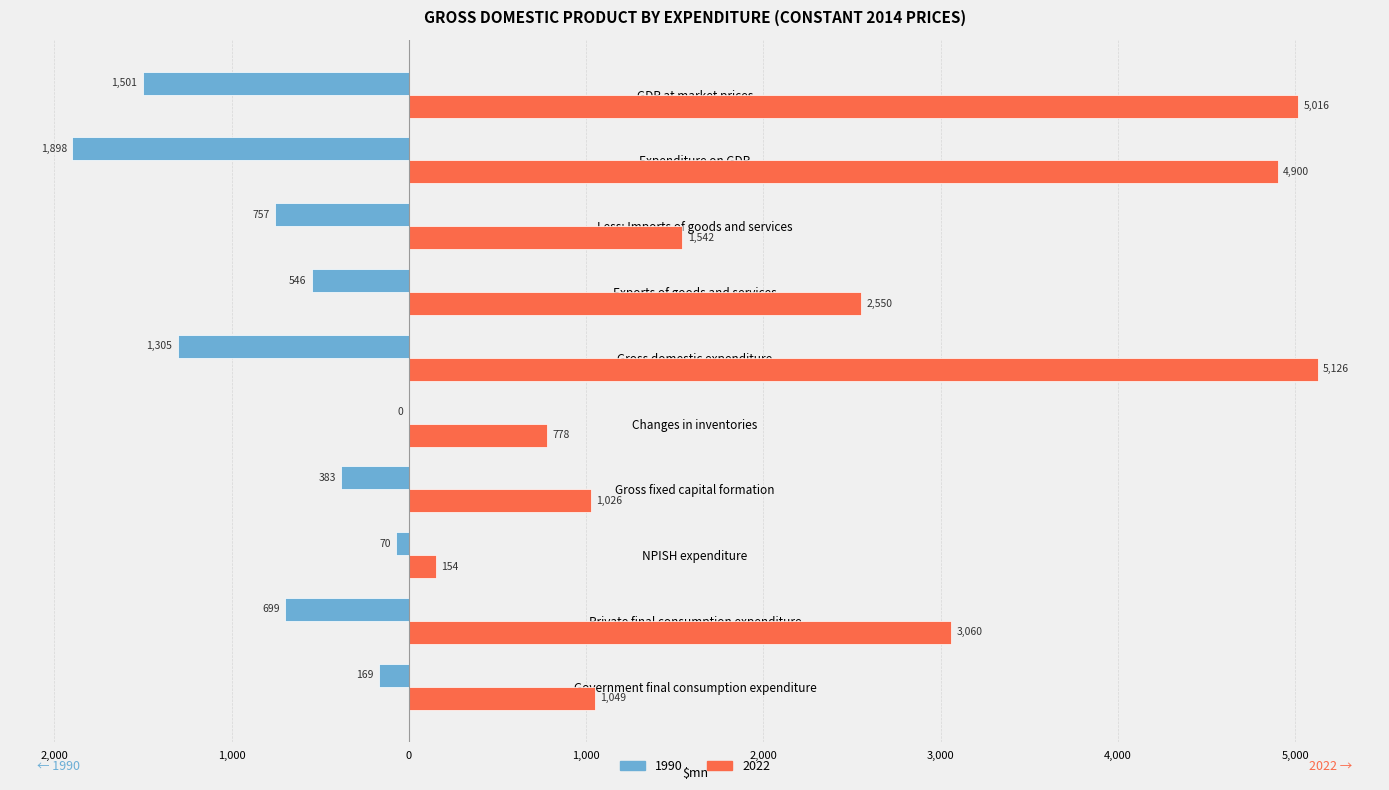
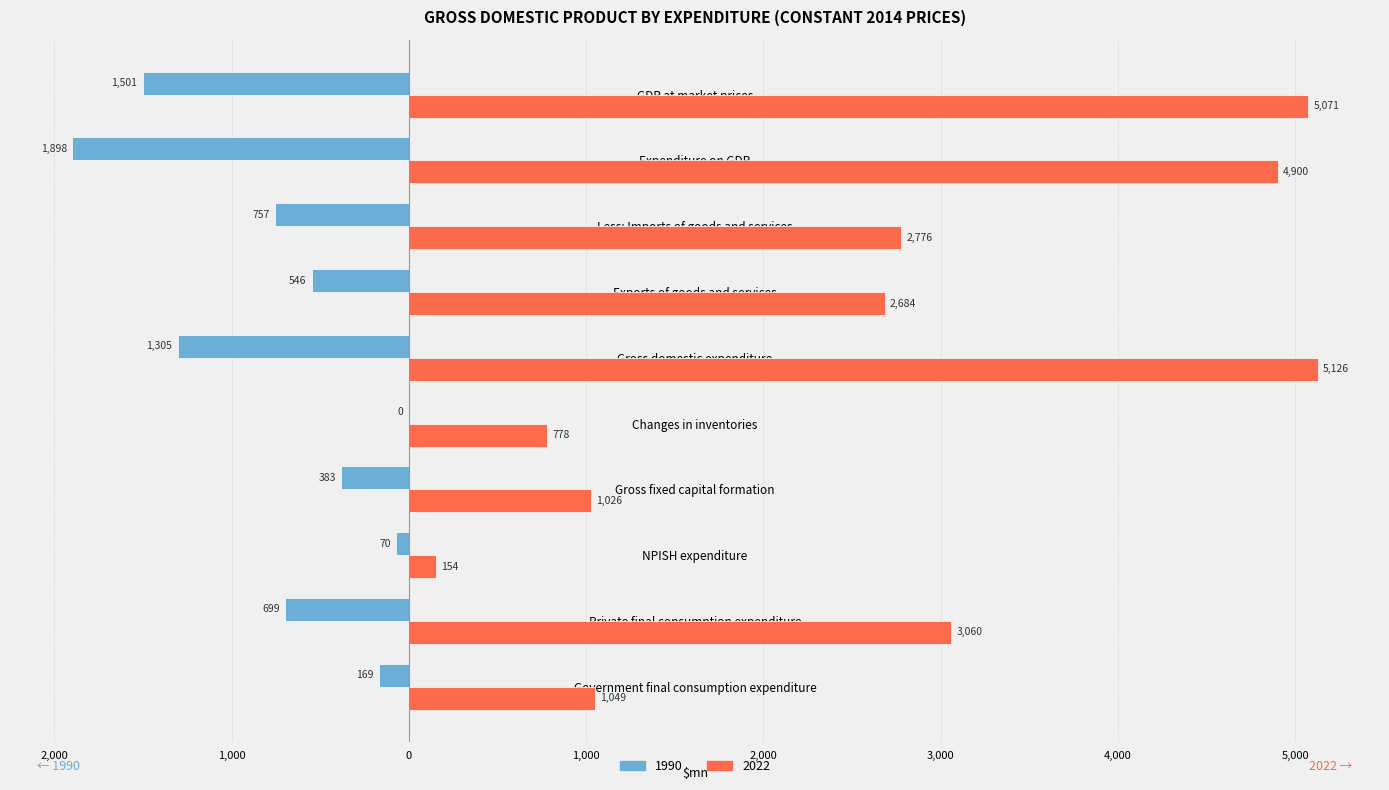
2022, GDP at market prices: 5,016 -> 5,071
2022, Less: Imports of goods and services: 1,542 -> 2,776
2022, Exports of goods and services: 2,550 -> 2,684
